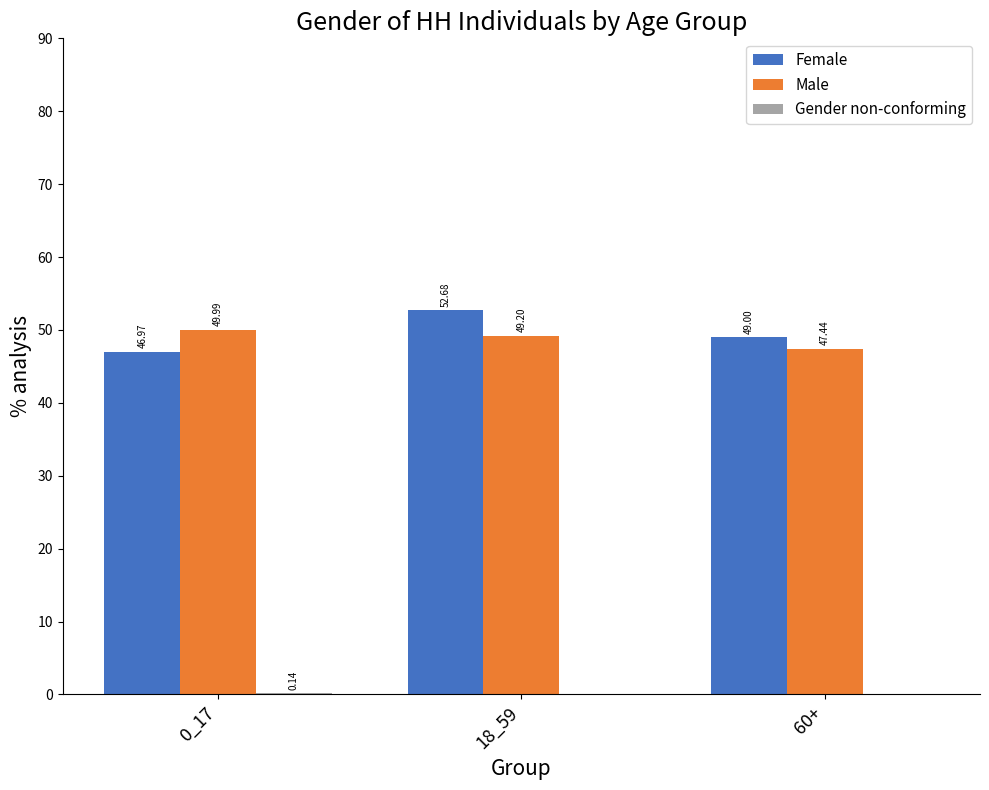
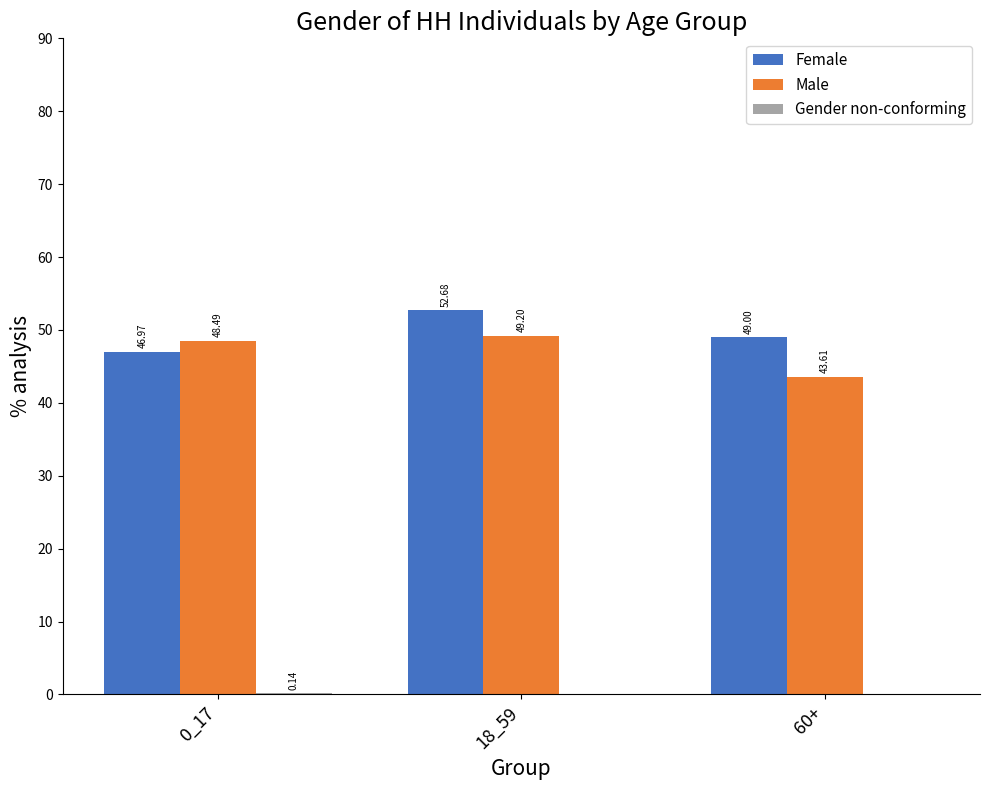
Male, 0_17: 49.99 -> 48.49
Male, 60+: 47.44 -> 43.61
